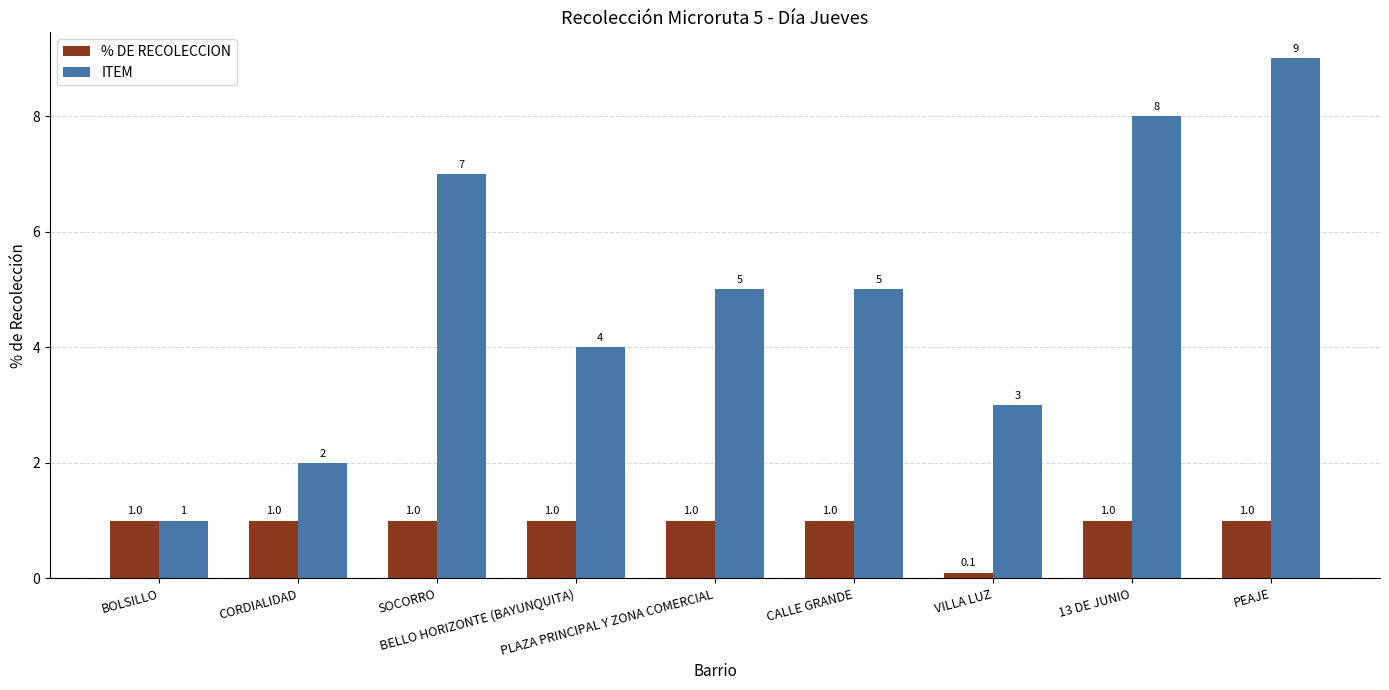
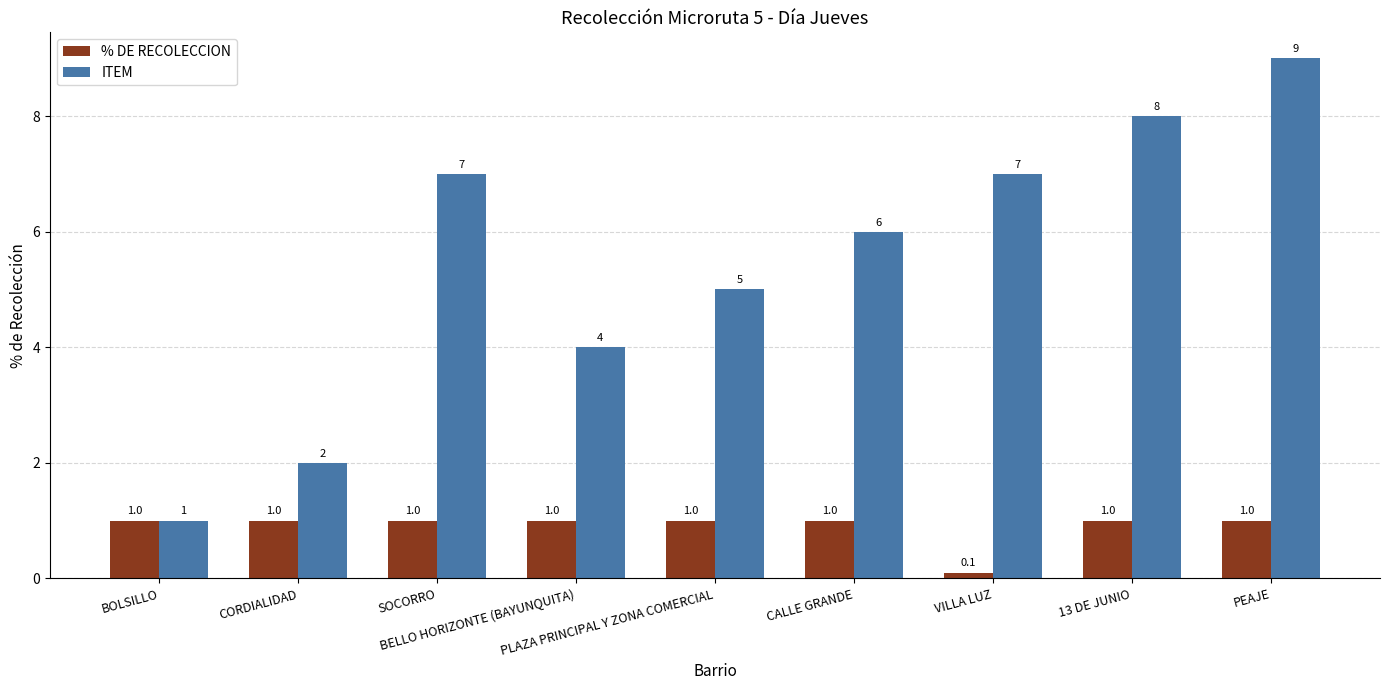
ITEM, CALLE GRANDE: 5 -> 6
ITEM, VILLA LUZ: 3 -> 7
